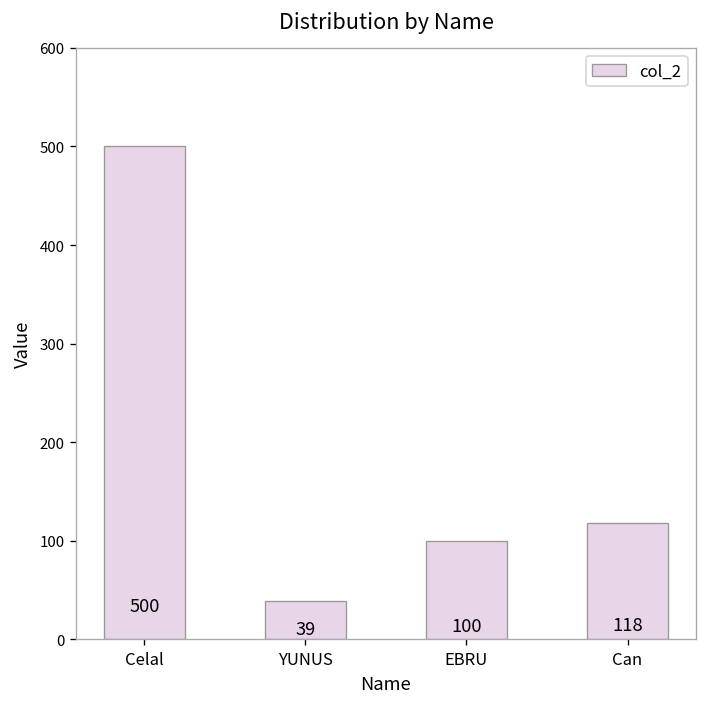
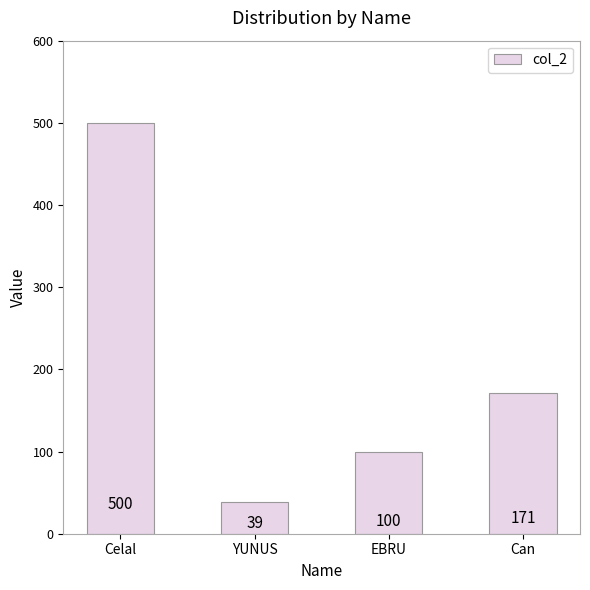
Can: 118 -> 171
